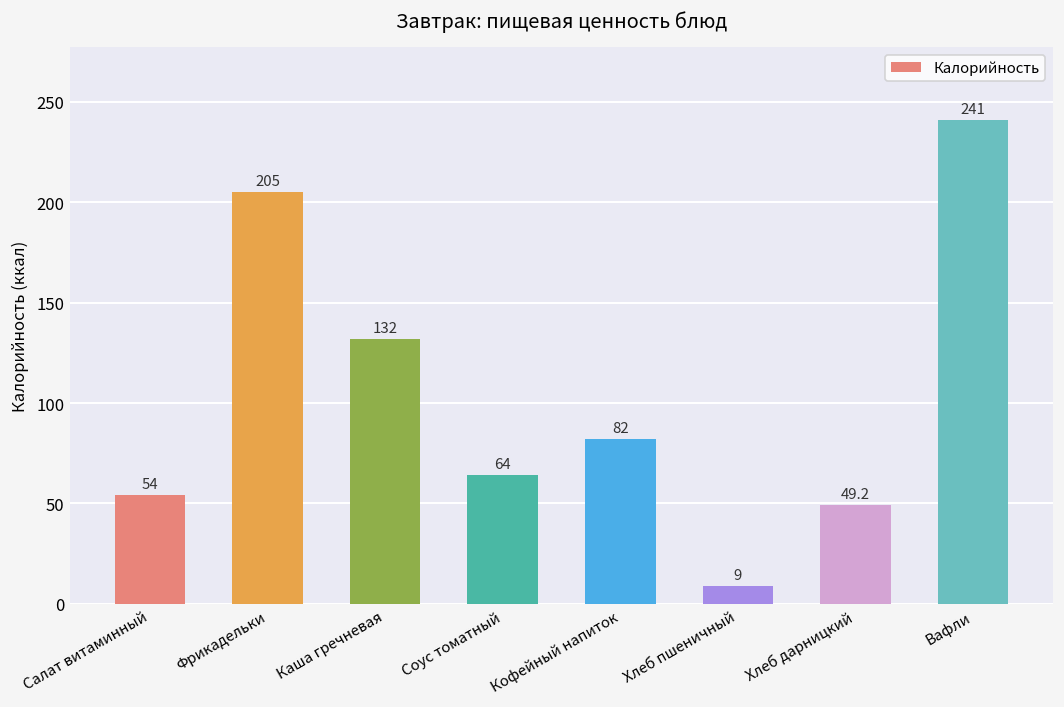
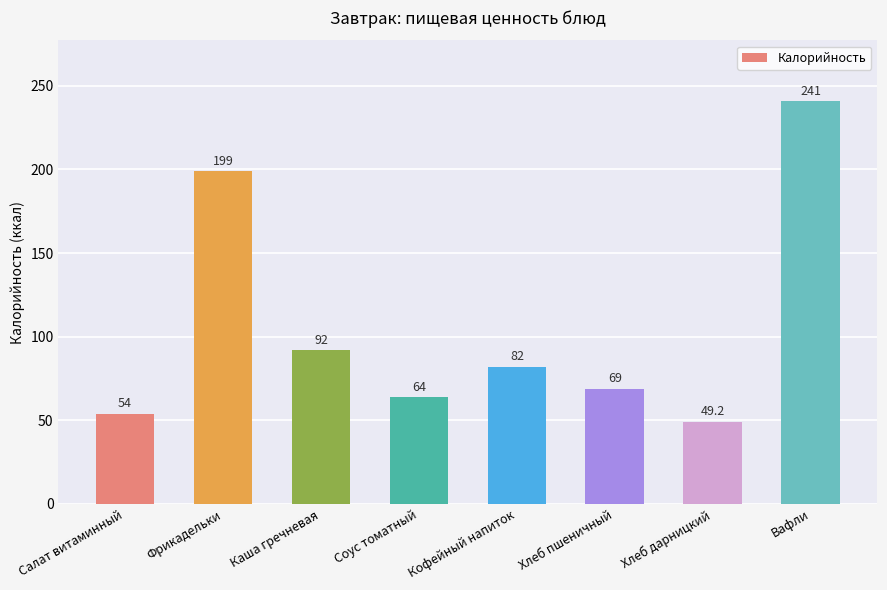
Фрикадельки: 205 -> 199
Каша гречневая: 132 -> 92
Хлеб пшеничный: 9 -> 69
